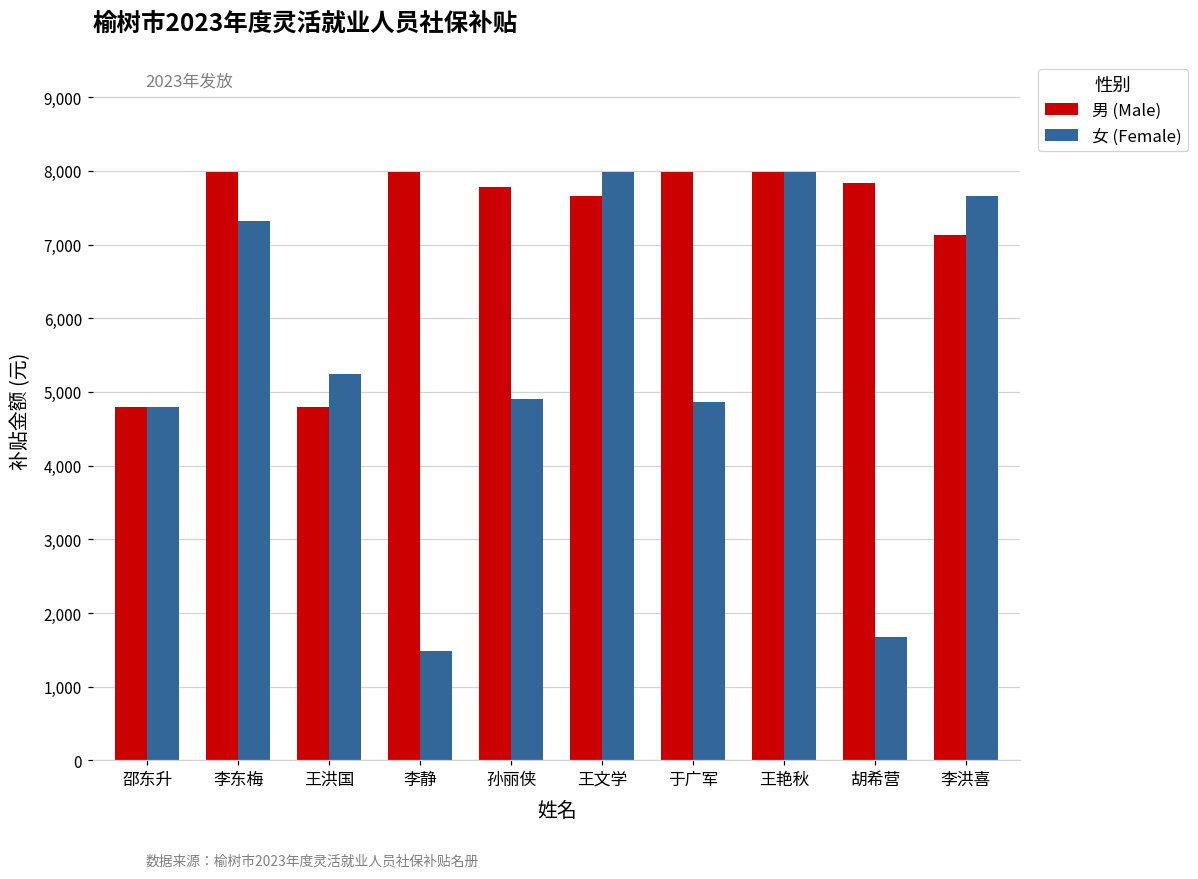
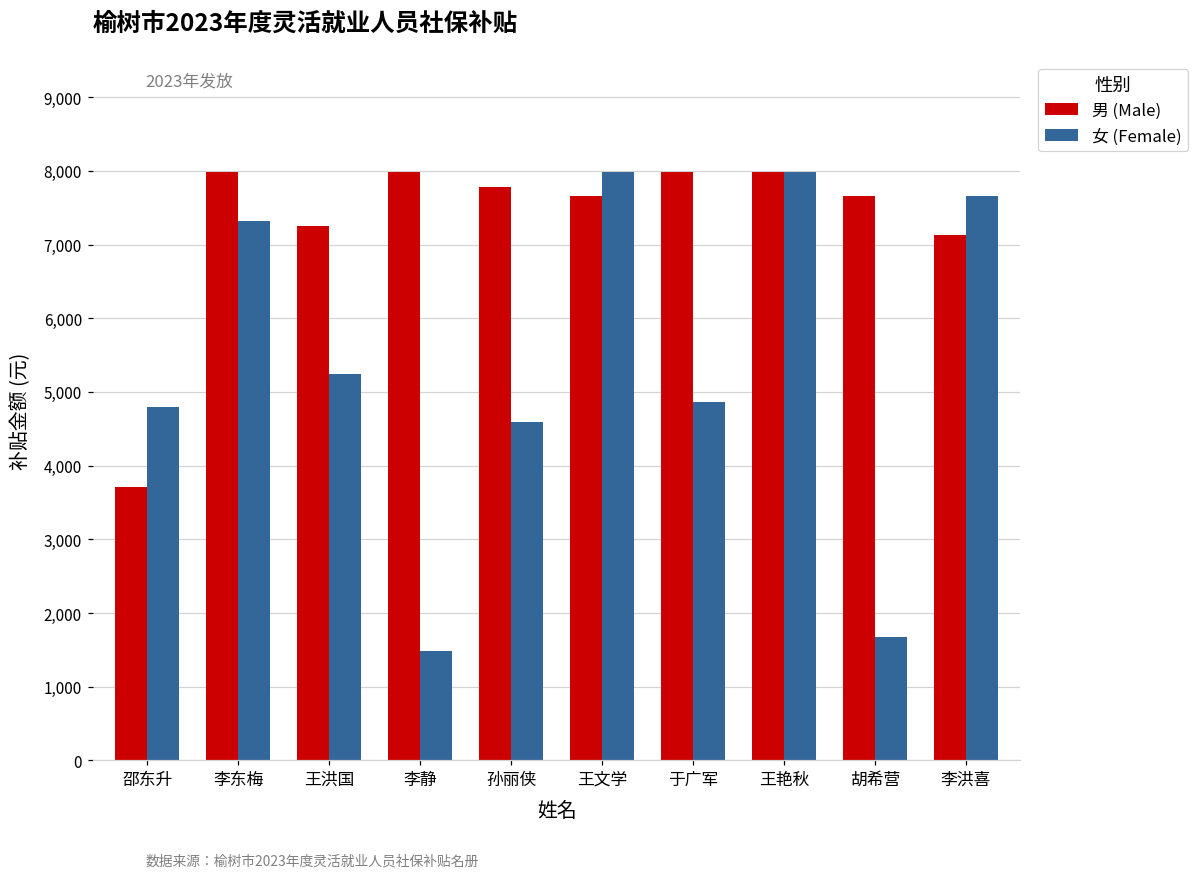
男 (Male), 邵东升: 4,800 -> 3,700
男 (Male), 王洪国: 4,800 -> 7,300
女 (Female), 孙丽侠: 4,900 -> 4,600
男 (Male), 胡希营: 7,800 -> 7,700
